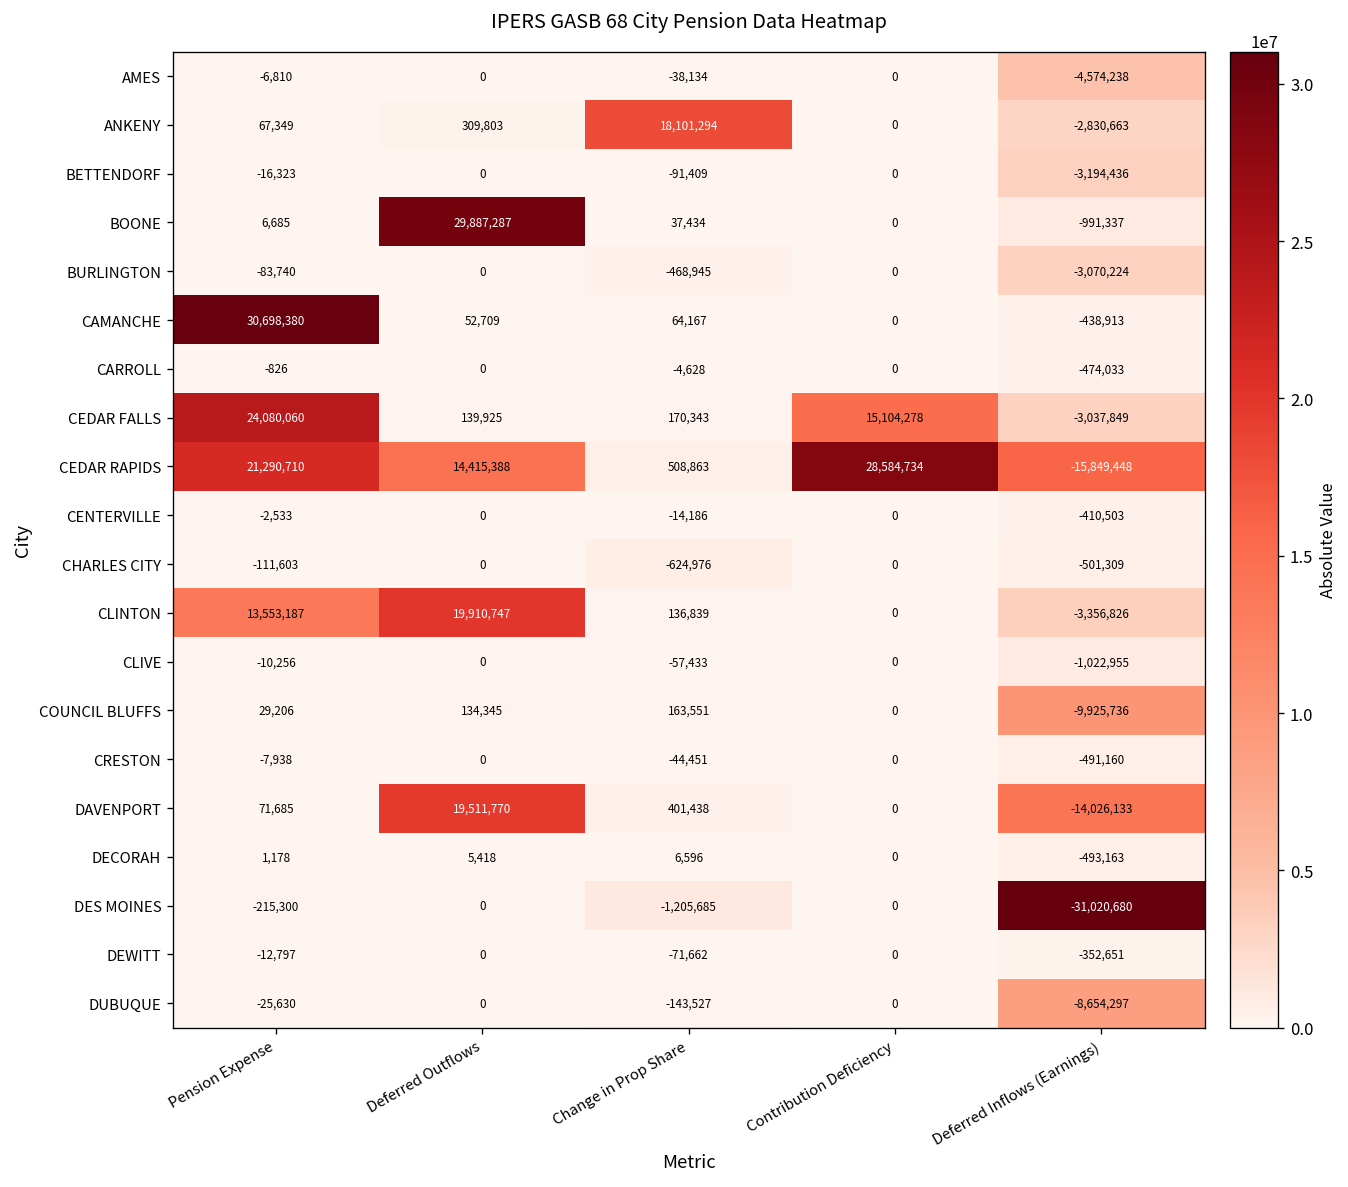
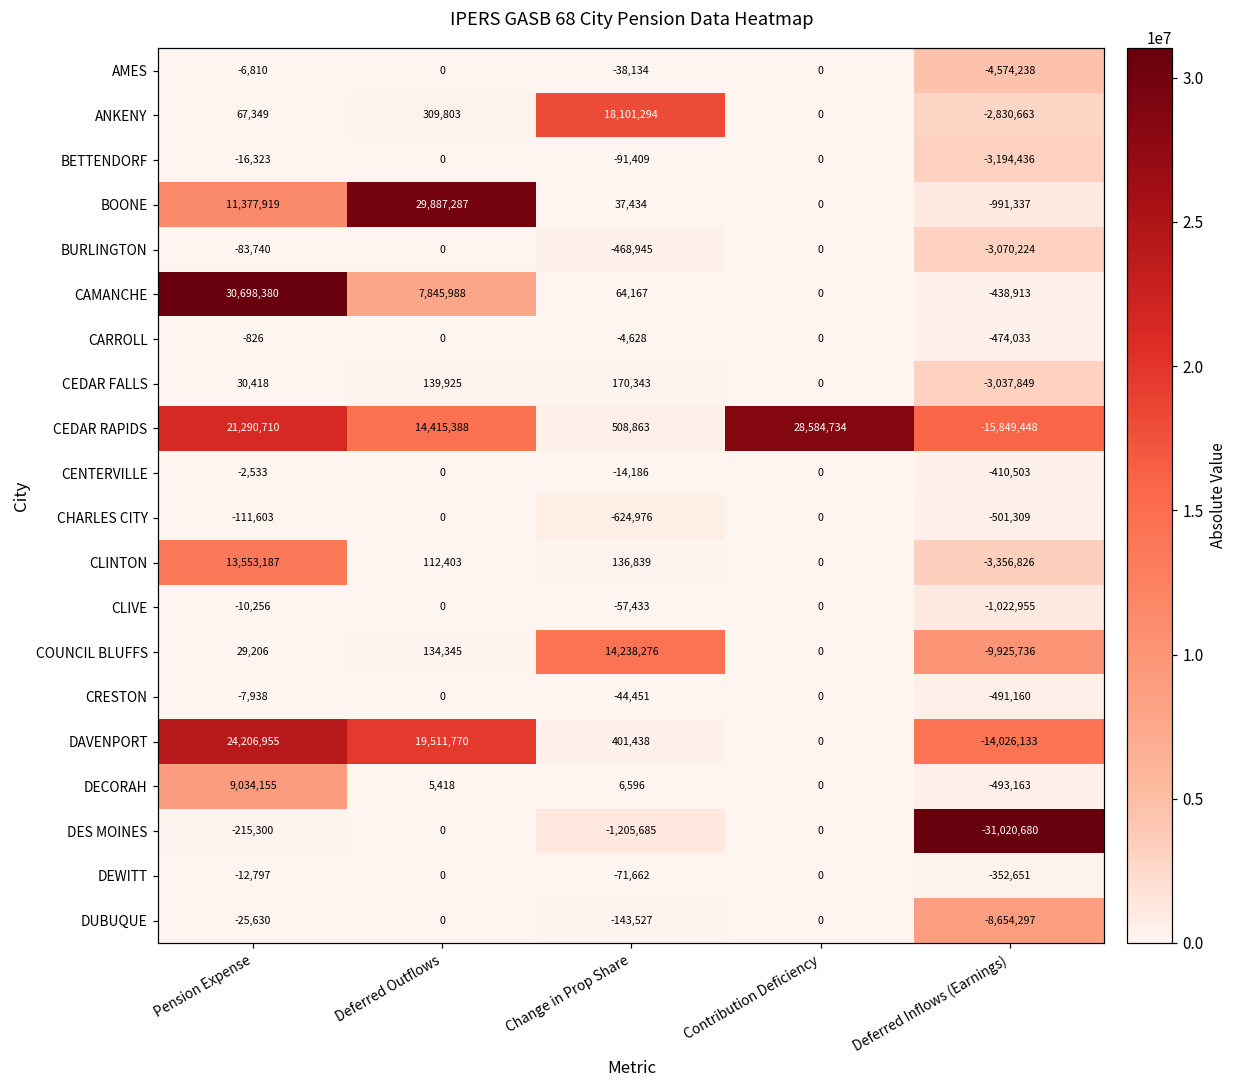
BOONE, Pension Expense: 6,685 -> 11,377,919
CAMANCHE, Deferred Outflows: 52,709 -> 7,845,988
CEDAR FALLS, Pension Expense: 24,080,060 -> 30,418
CEDAR FALLS, Contribution Deficiency: 15,104,278 -> 0
CLINTON, Deferred Outflows: 19,910,747 -> 112,403
COUNCIL BLUFFS, Change in Prop Share: 163,551 -> 14,238,276
DAVENPORT, Pension Expense: 71,685 -> 24,206,955
DECORAH, Pension Expense: 1,178 -> 9,034,155
